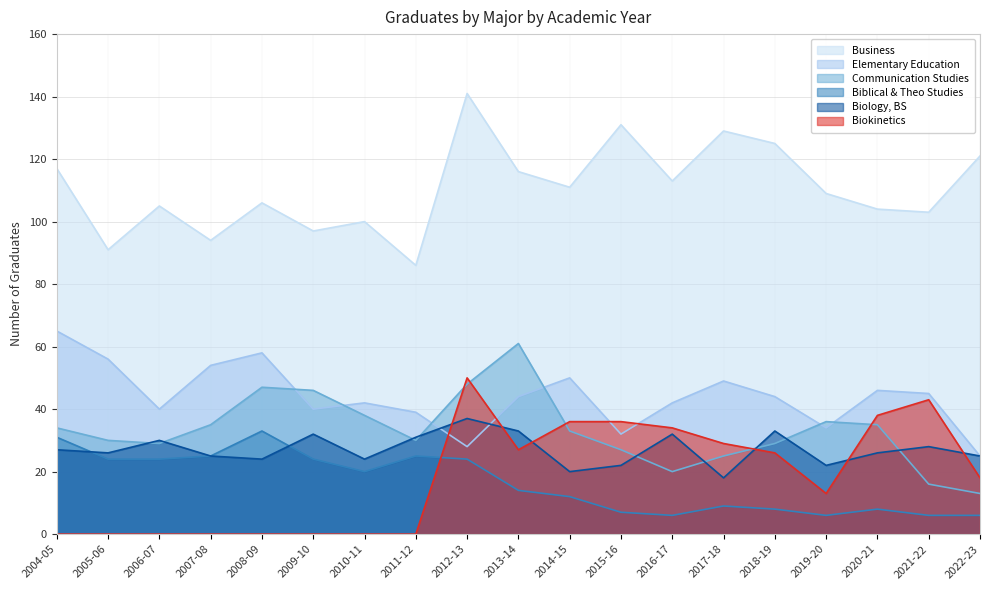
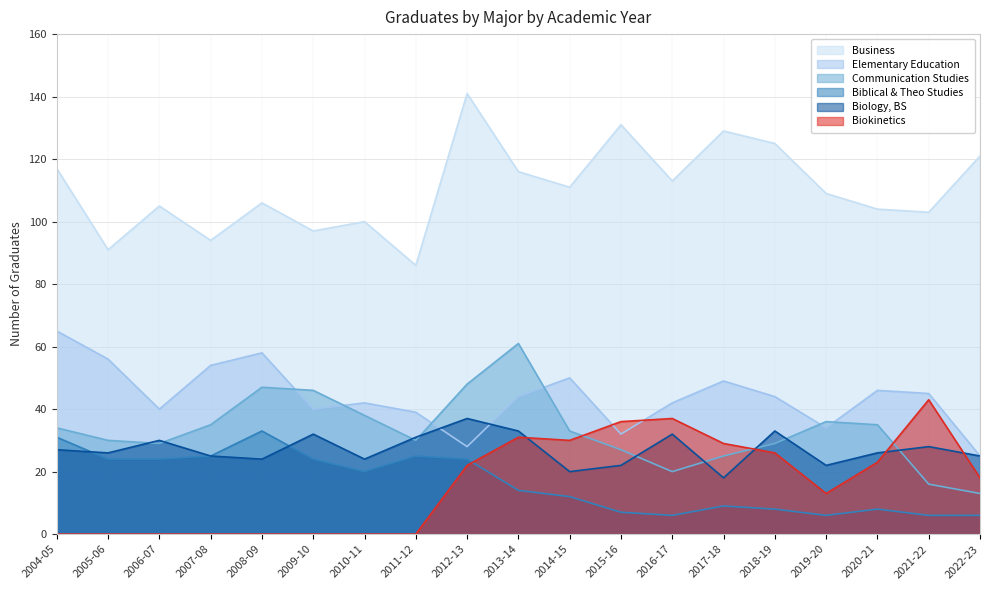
Biokinetics, 2012-13: 50 -> 22
Biokinetics, 2013-14: 27 -> 31
Biokinetics, 2014-15: 36 -> 30
Biokinetics, 2016-17: 34 -> 37
Biokinetics, 2020-21: 38 -> 23
